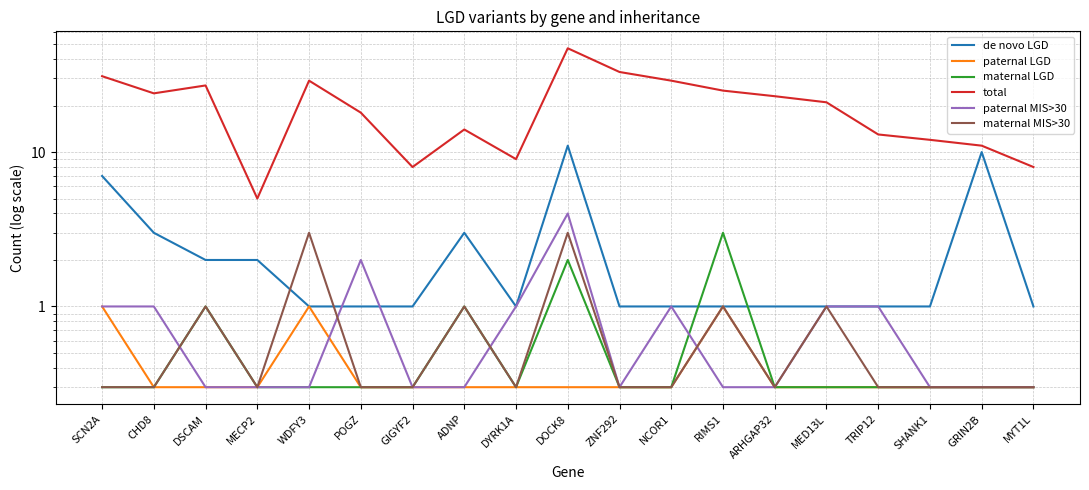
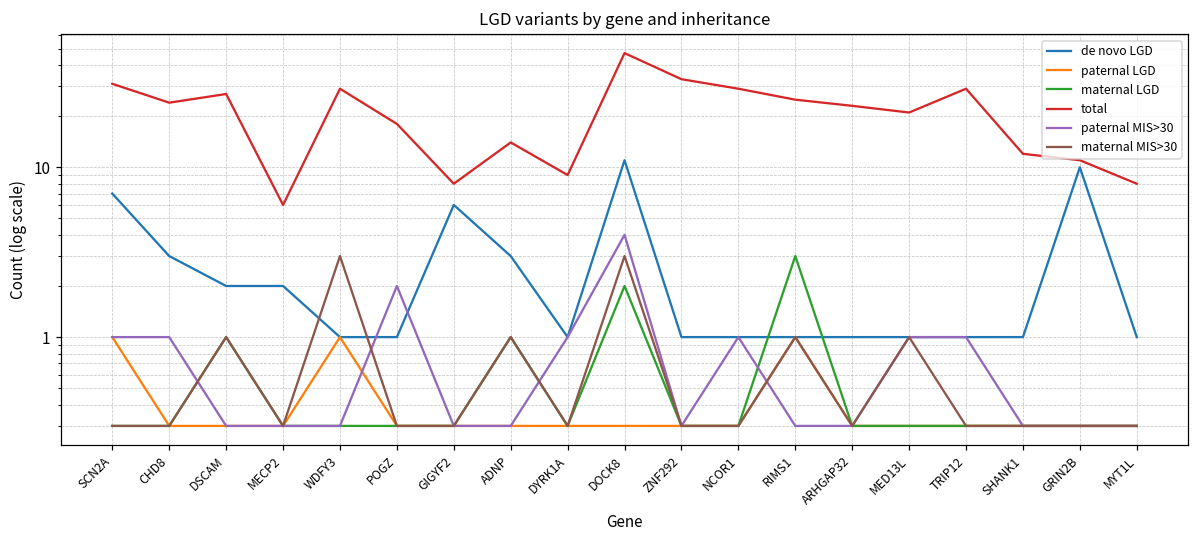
total, MECP2: 5 -> 6
de novo LGD, GIGYF2: 1 -> 6
total, TRIP12: 13 -> 29
